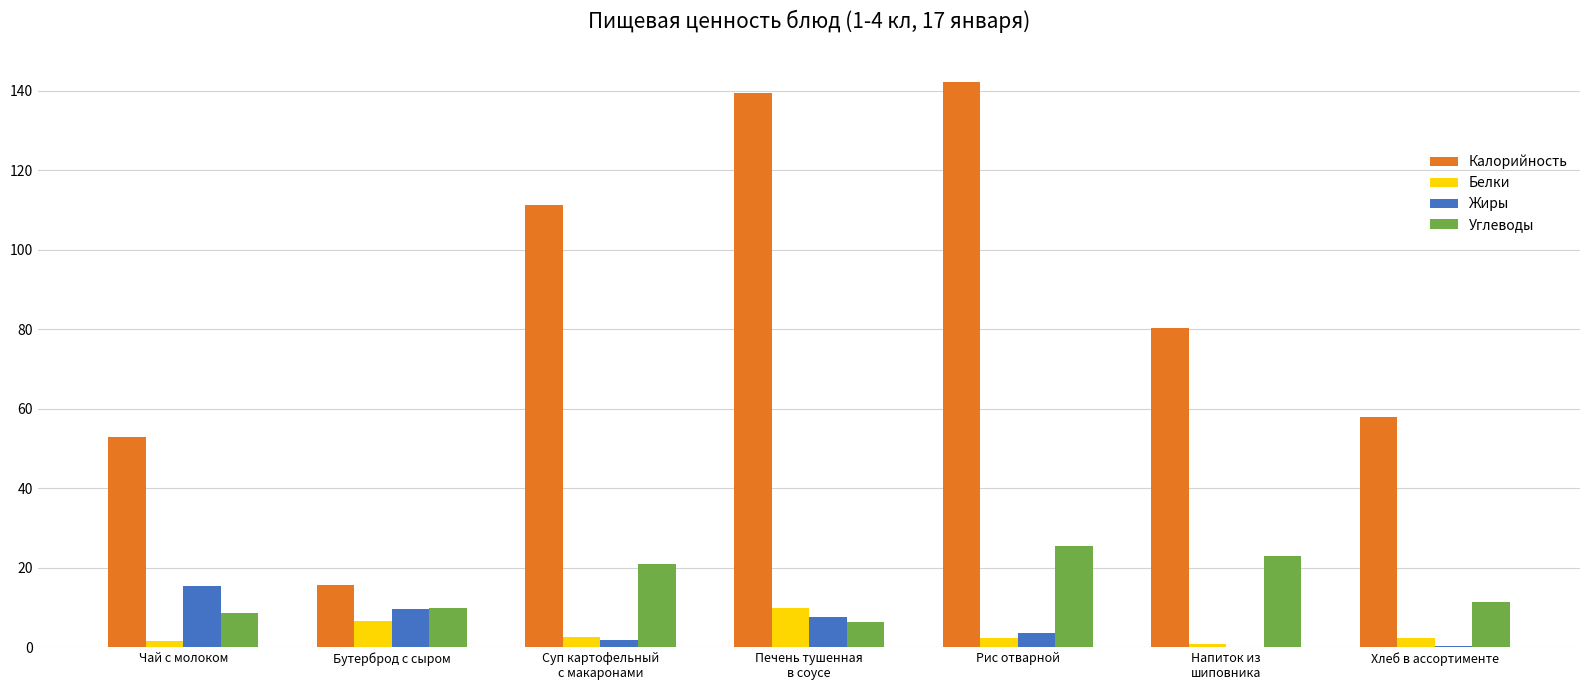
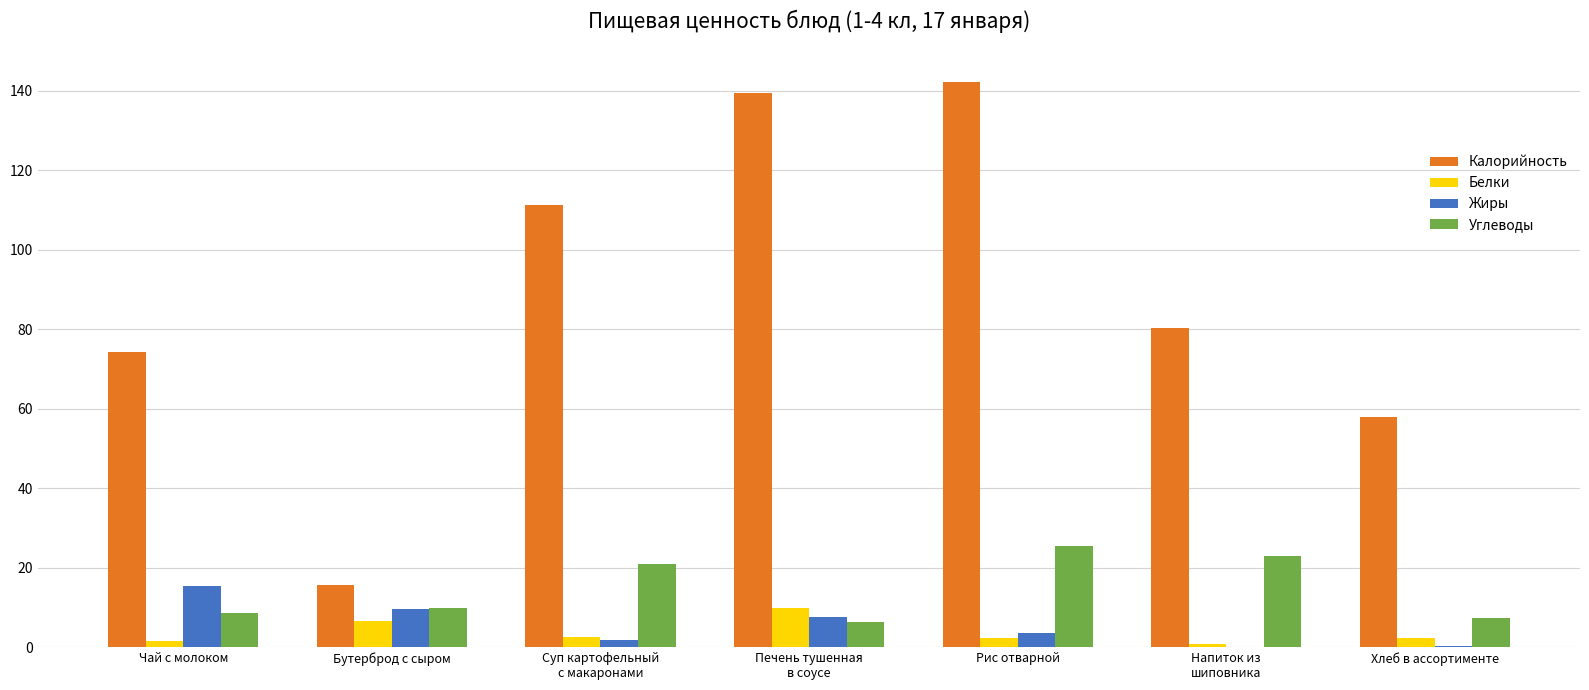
Калорийность, Чай с молоком: 53 -> 74
Углеводы, Хлеб в ассортименте: 11 -> 7
